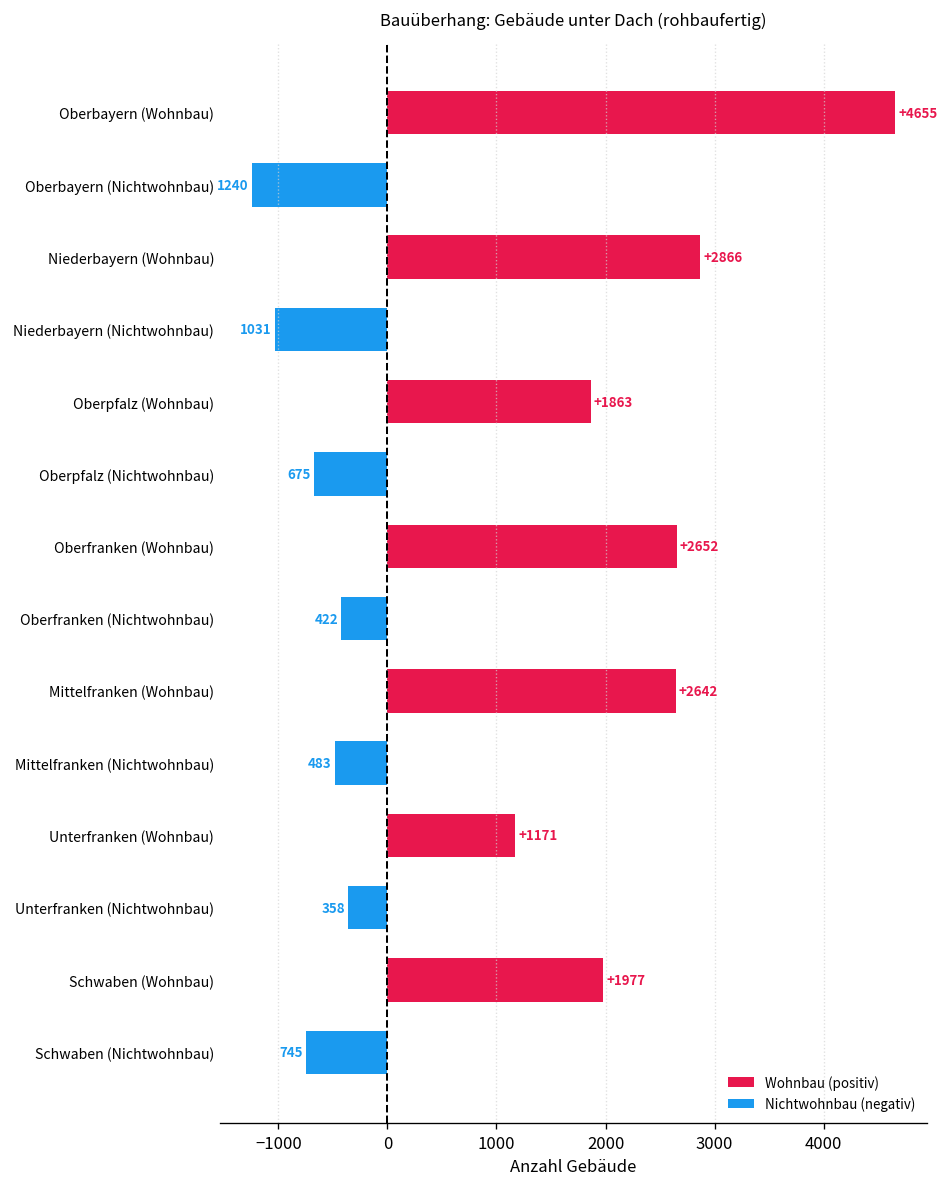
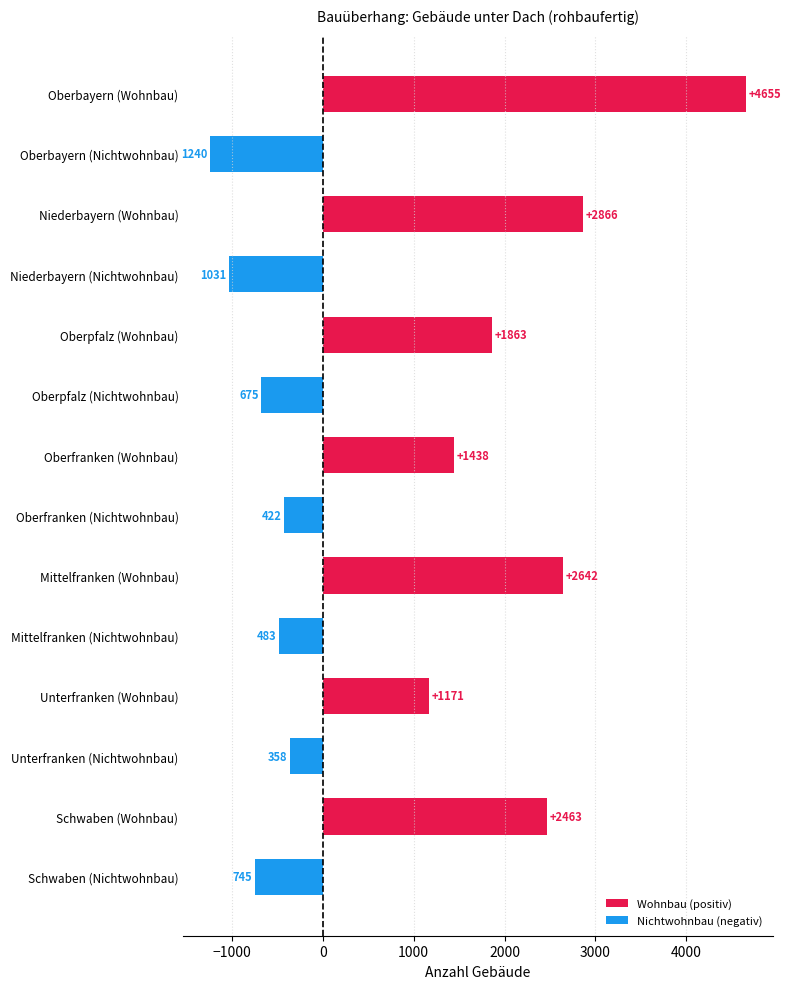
Oberfranken (Wohnbau): +2652 -> +1438
Schwaben (Wohnbau): +1977 -> +2463
